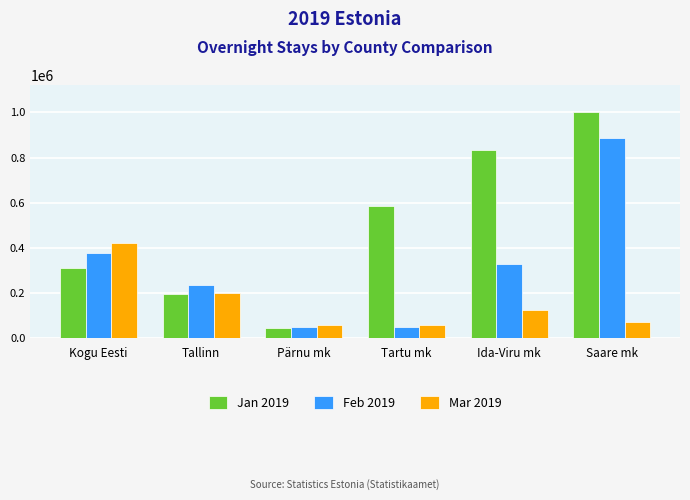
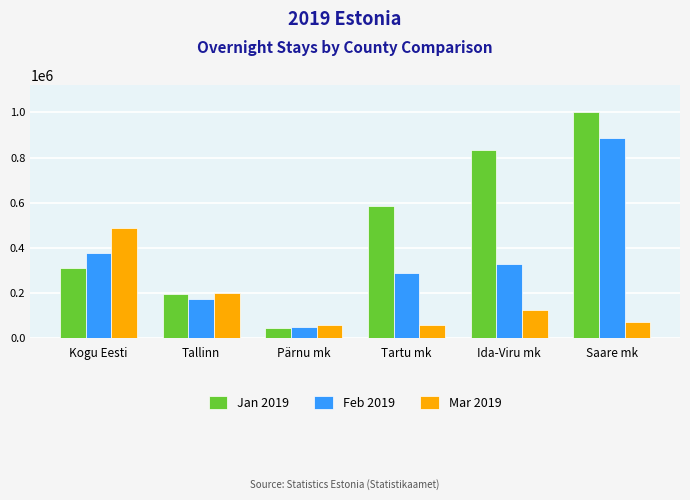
Mar 2019, Kogu Eesti: 420000 -> 490000
Feb 2019, Tallinn: 230000 -> 180000
Feb 2019, Tartu mk: 50000 -> 290000
